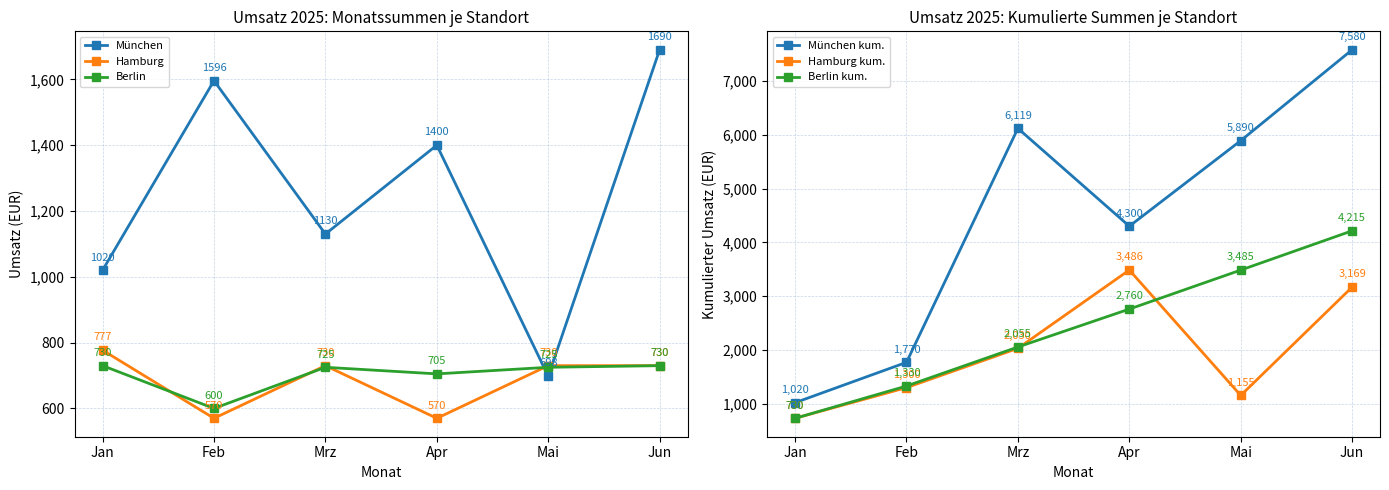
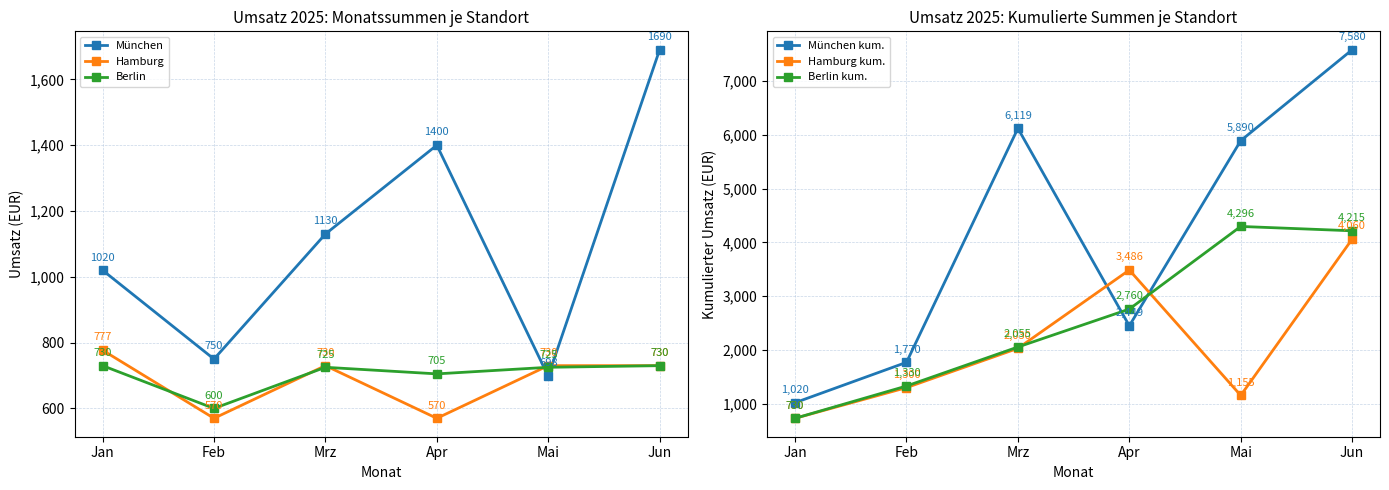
Umsatz 2025: Monatssummen je Standort, München, Feb: 1596 -> 750
Umsatz 2025: Kumulierte Summen je Standort, München kum., Apr: 4,300 -> 2,449
Umsatz 2025: Kumulierte Summen je Standort, Berlin kum., Mai: 3,485 -> 4,296
Umsatz 2025: Kumulierte Summen je Standort, Hamburg kum., Jun: 3,169 -> 4,060
